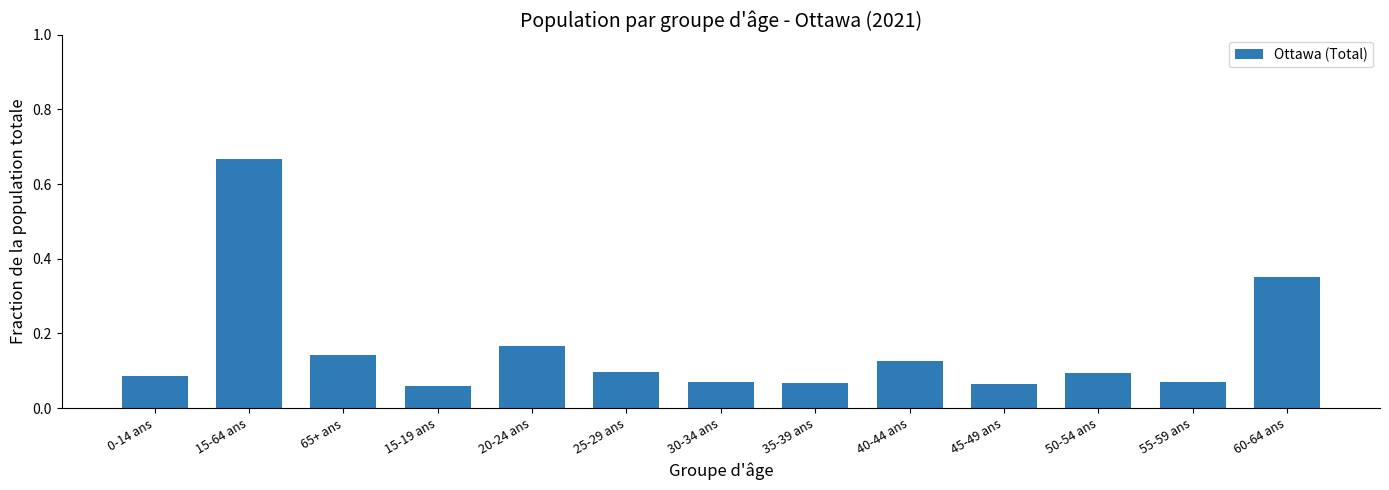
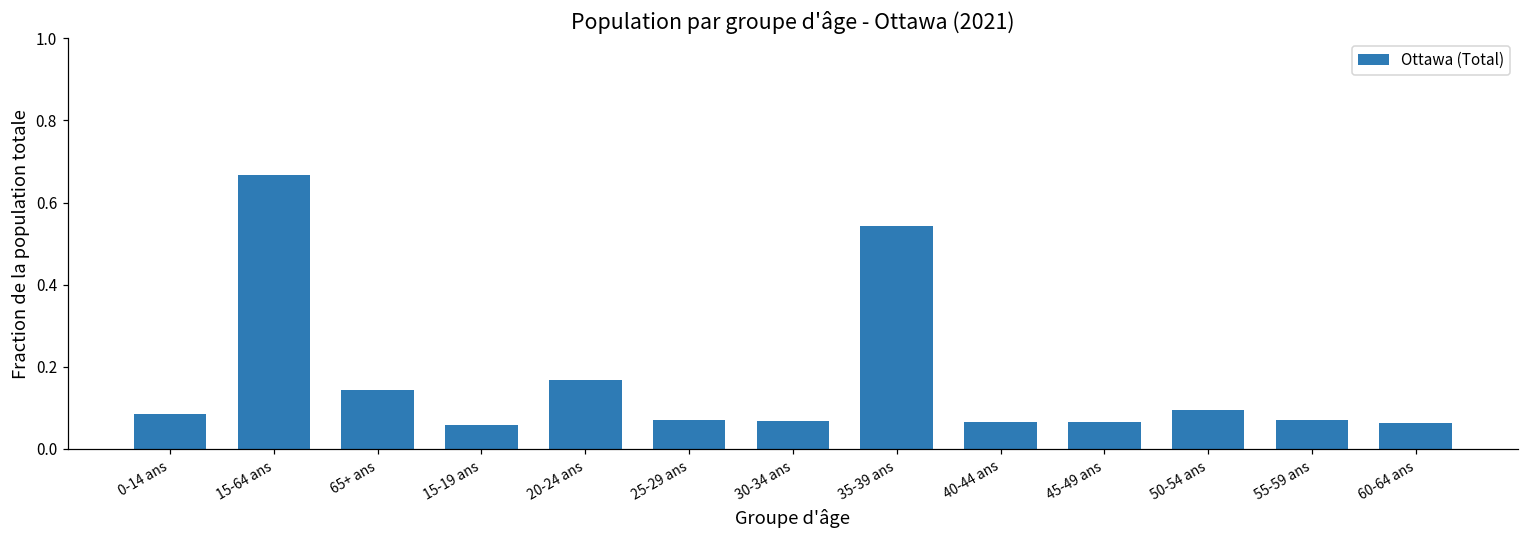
25-29 ans: 0.10 -> 0.07
35-39 ans: 0.07 -> 0.54
40-44 ans: 0.13 -> 0.06
60-64 ans: 0.35 -> 0.06
